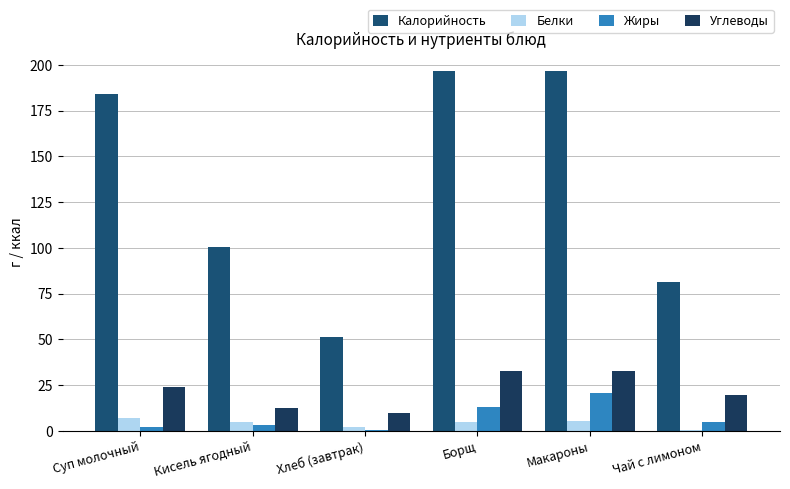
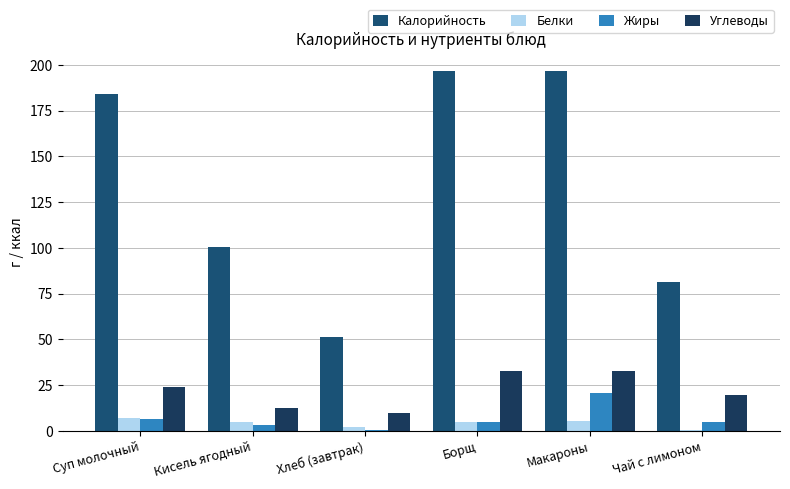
Жиры, Суп молочный: 2 -> 7
Жиры, Борщ: 13 -> 5
